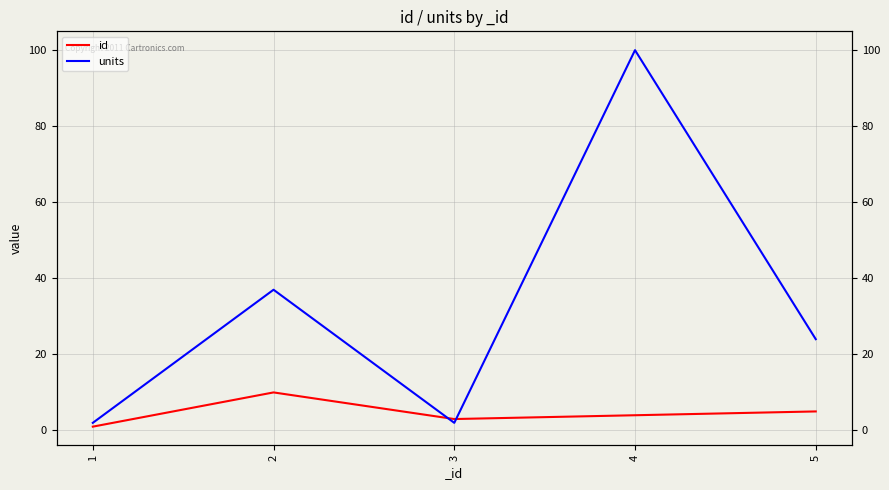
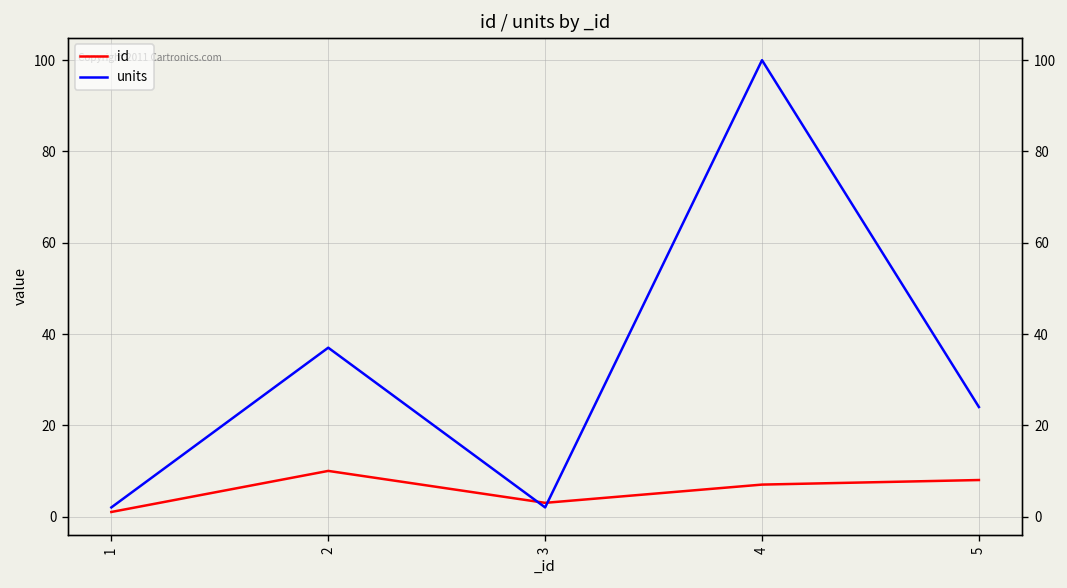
id, 4: 4 -> 7
id, 5: 5 -> 8
